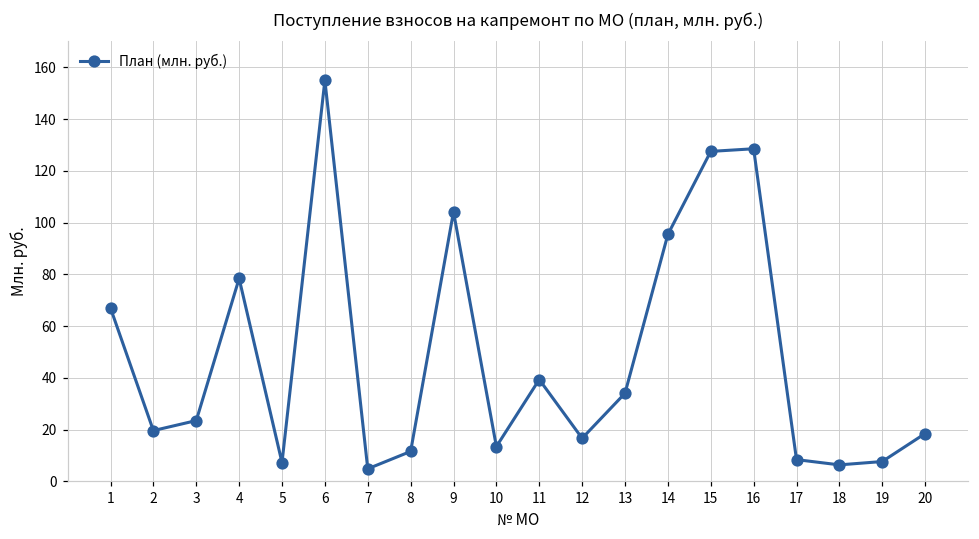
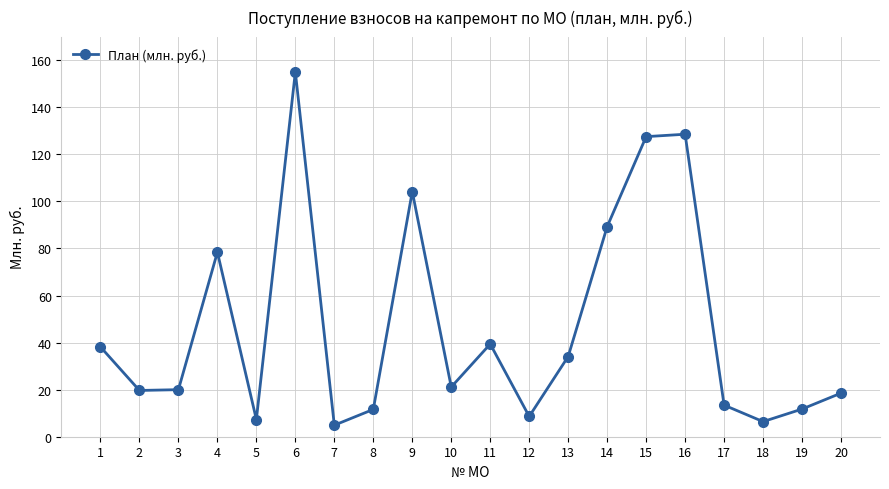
1: 67 -> 38
3: 24 -> 20
10: 13 -> 21
12: 17 -> 9
14: 95 -> 89
17: 8 -> 13
19: 8 -> 12
